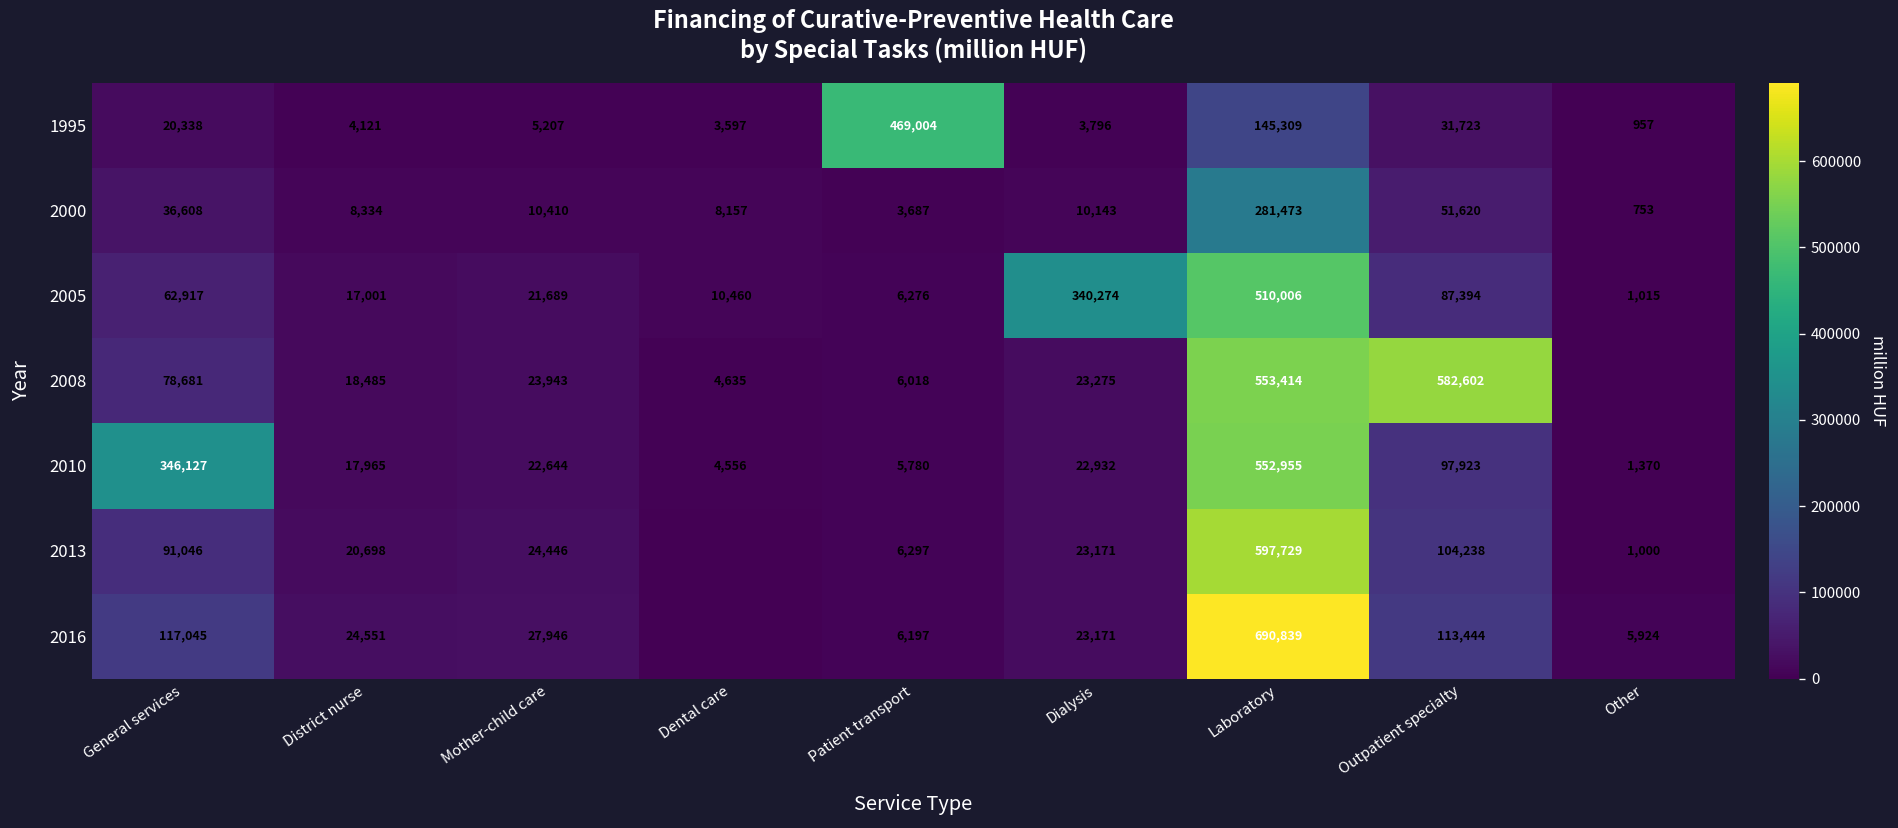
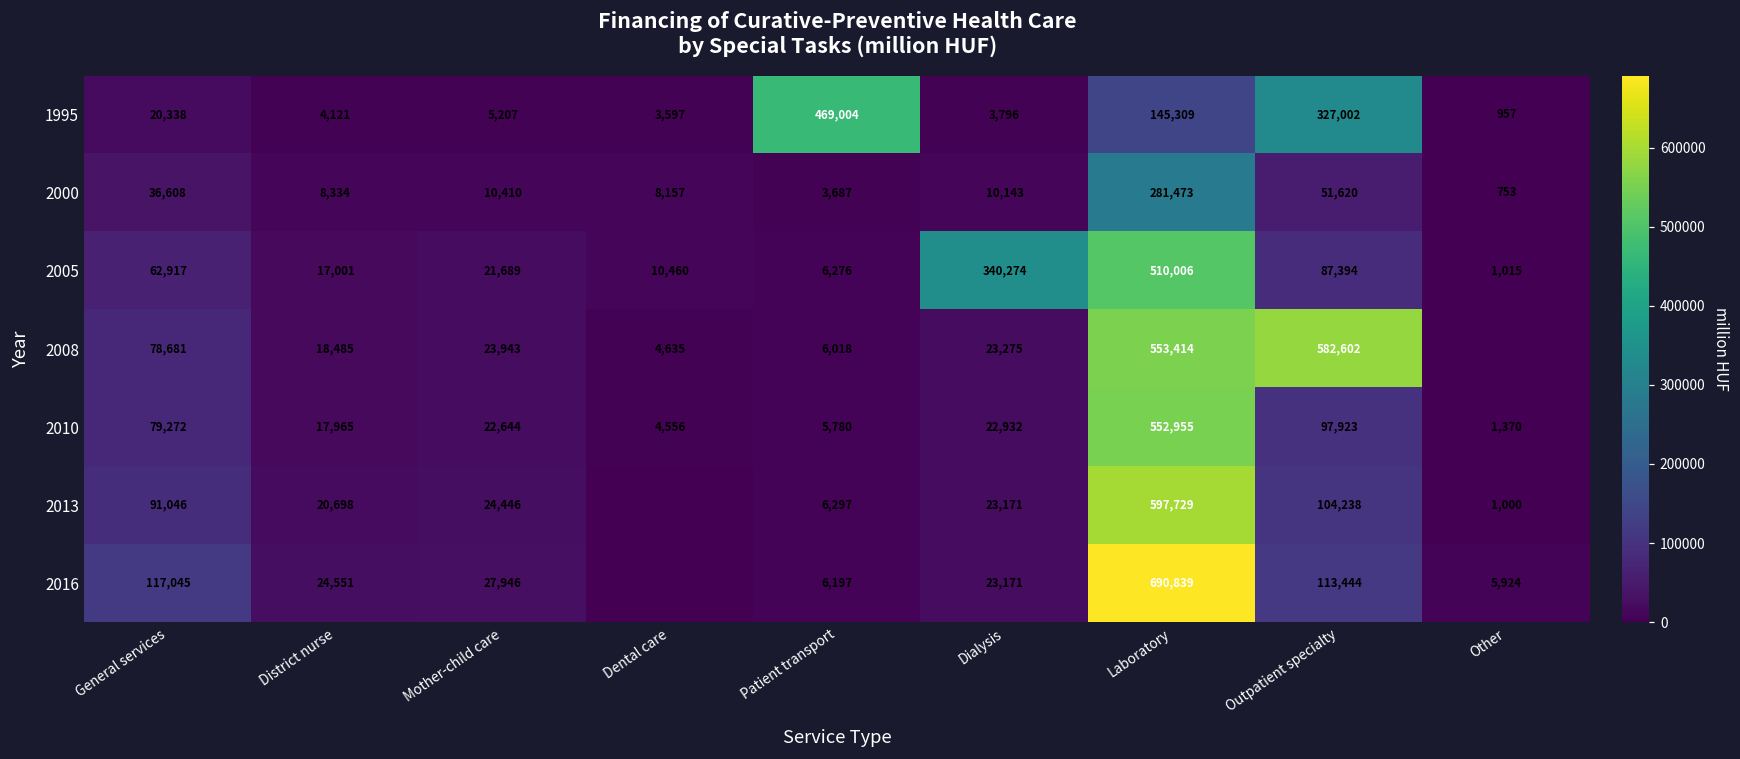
1995, Outpatient specialty: 31,723 -> 327,002
2010, General services: 346,127 -> 79,272
